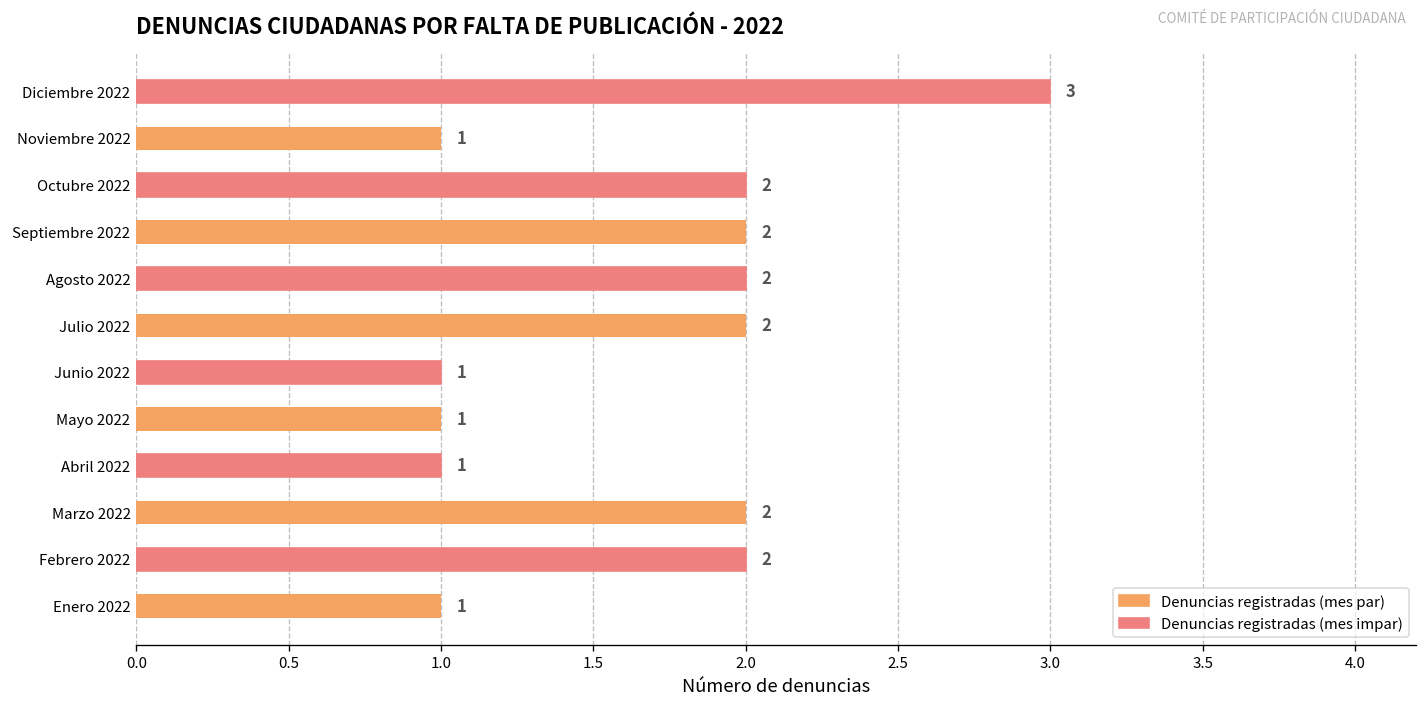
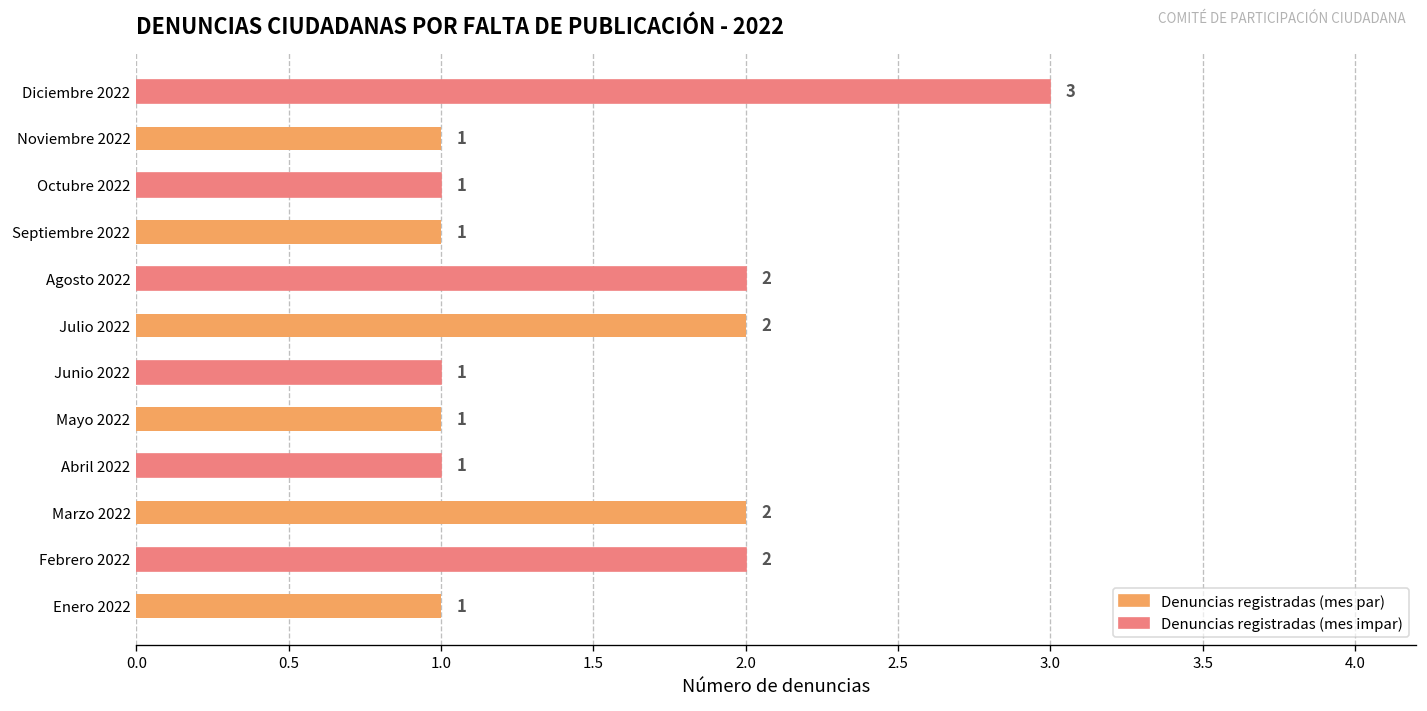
Octubre 2022: 2 -> 1
Septiembre 2022: 2 -> 1
